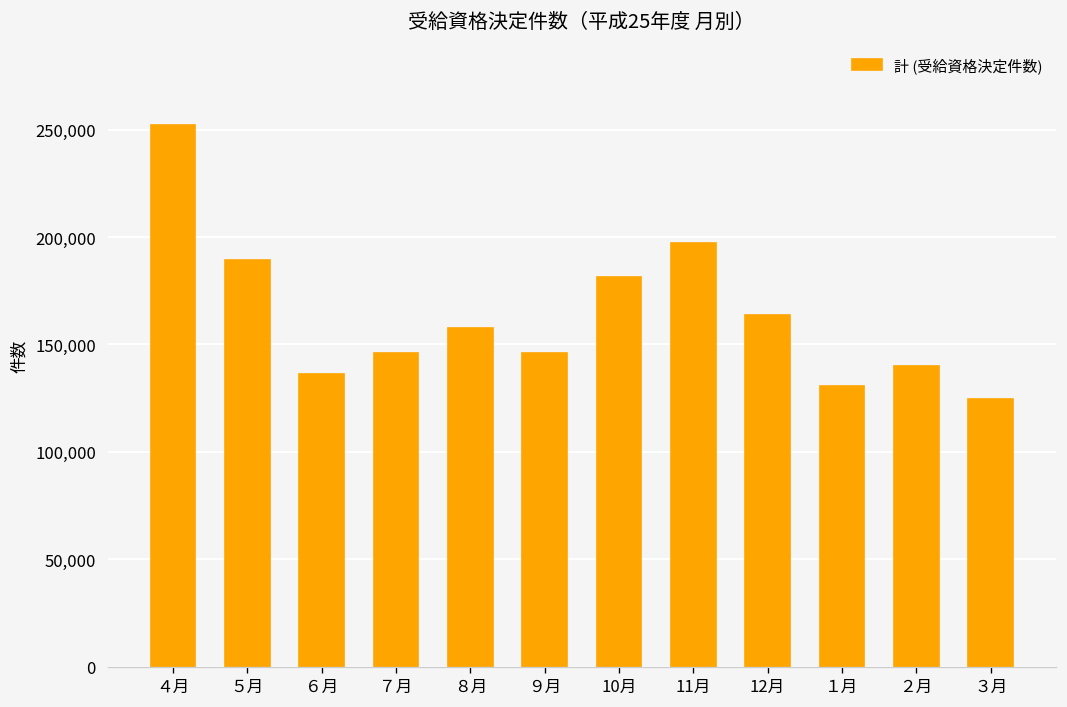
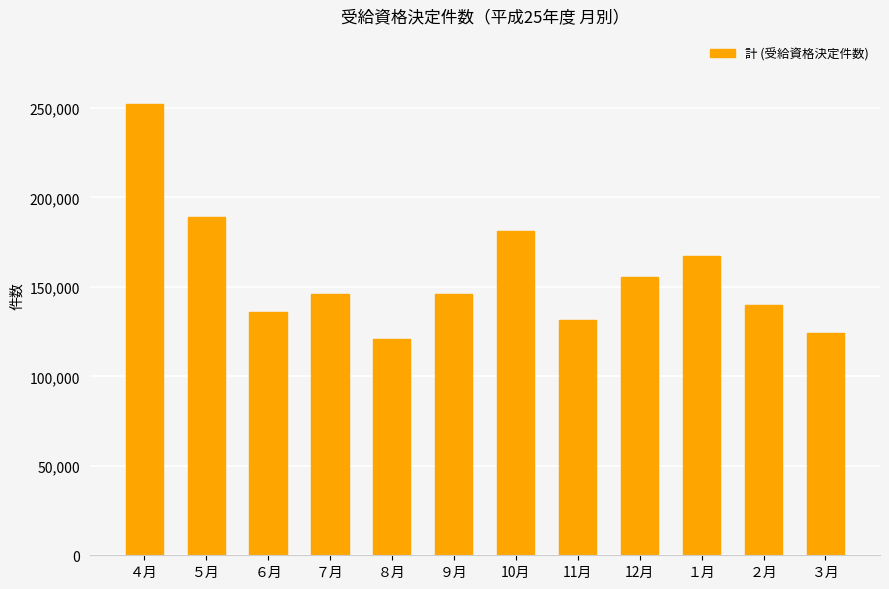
８月: 158,000 -> 121,000
11月: 197,000 -> 131,000
12月: 164,000 -> 155,000
１月: 131,000 -> 168,000
